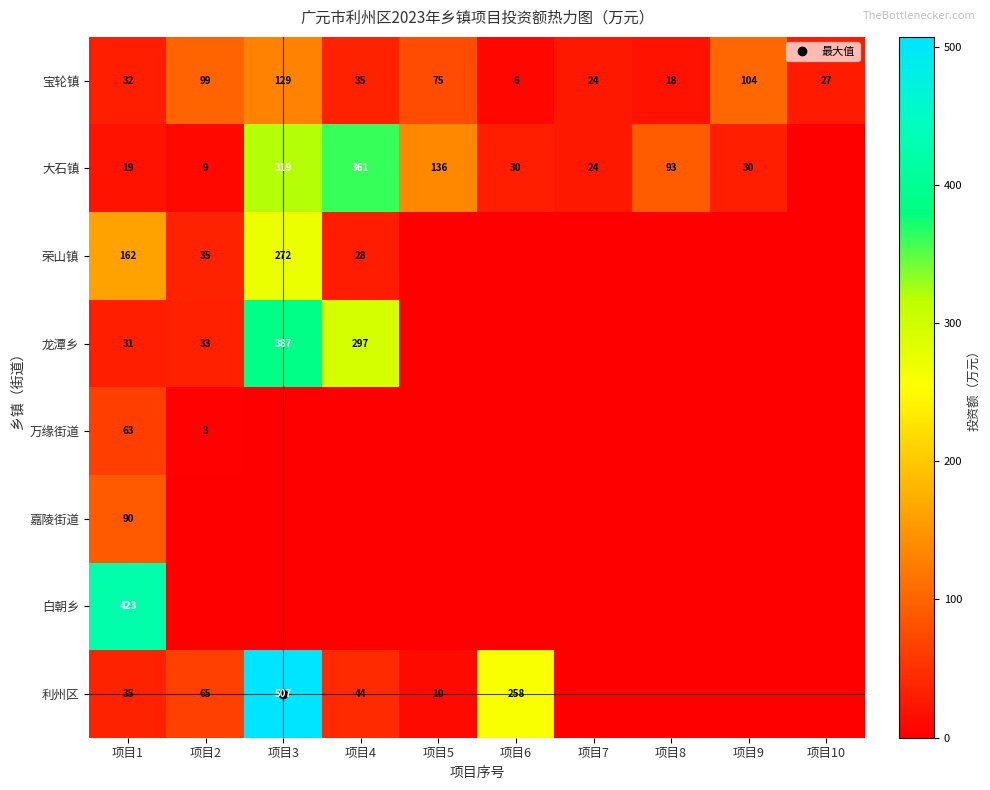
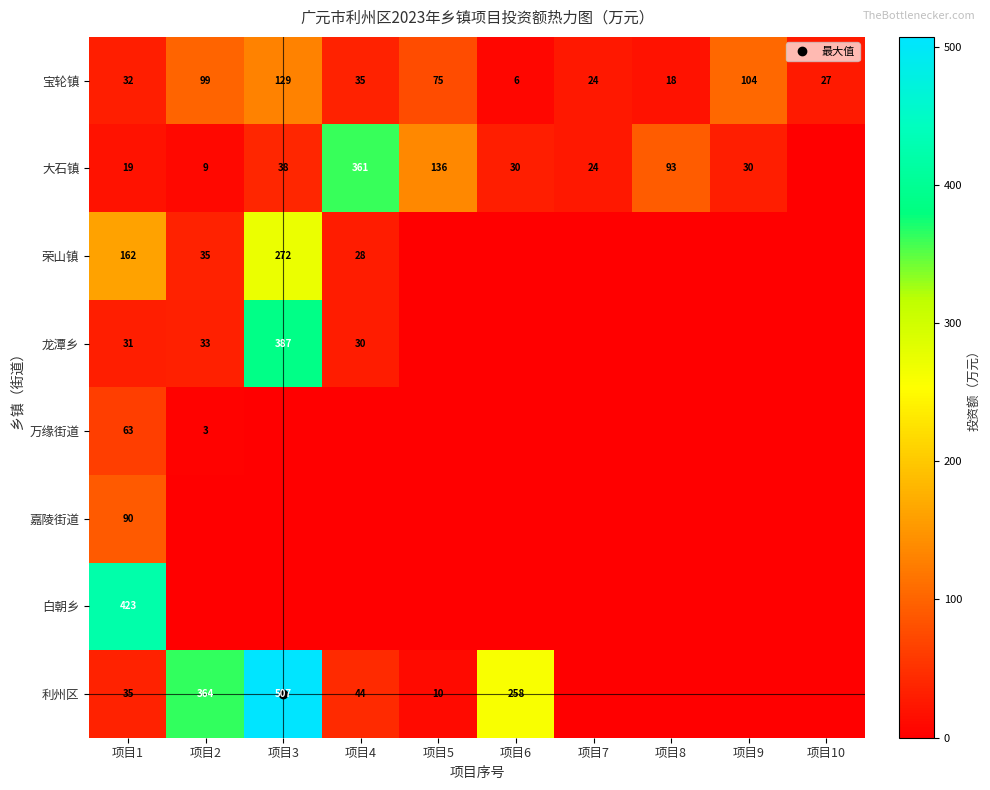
大石镇, 项目3: 319 -> 38
龙潭乡, 项目4: 297 -> 30
利州区, 项目2: 65 -> 364
